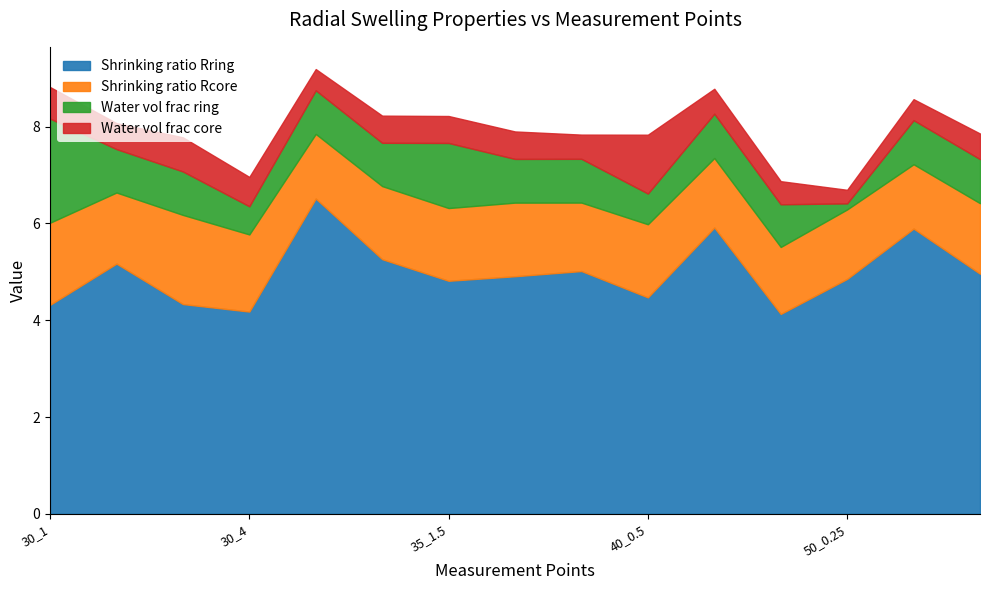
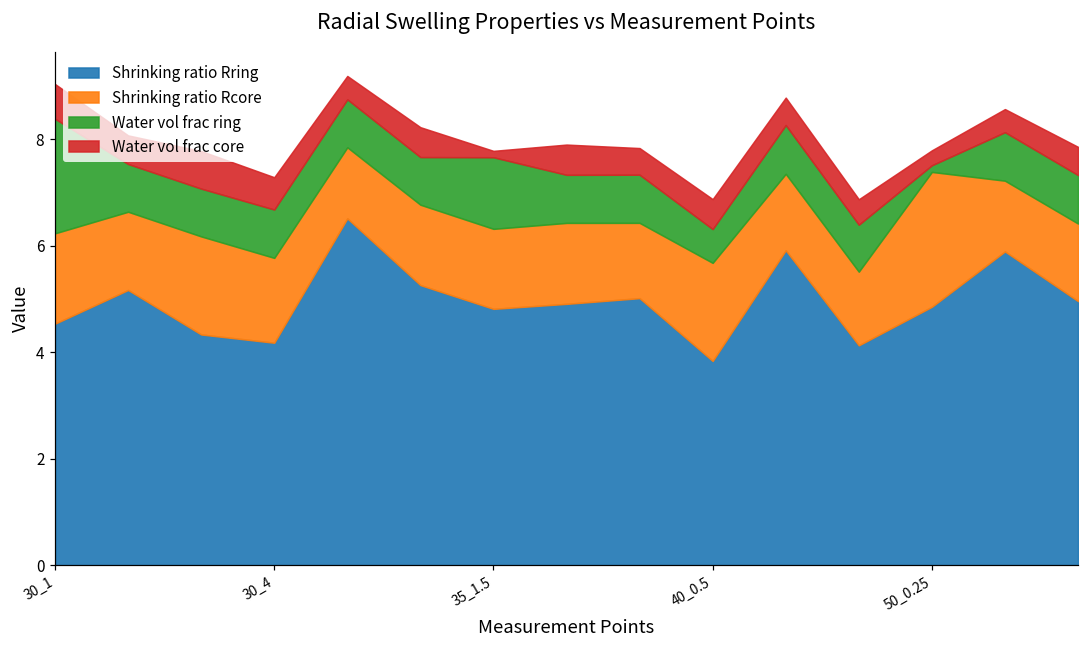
Shrinking ratio Rring, 30_1: 4.3 -> 4.5
Water vol frac ring, 30_4: 0.6 -> 0.9
Water vol frac core, 35_1.5: 0.6 -> 0.1
Shrinking ratio Rring, 40_0.5: 4.5 -> 3.8
Shrinking ratio Rcore, 40_0.5: 1.5 -> 1.8
Water vol frac core, 40_0.5: 1.2 -> 0.6
Shrinking ratio Rcore, 50_0.25: 1.4 -> 2.5
